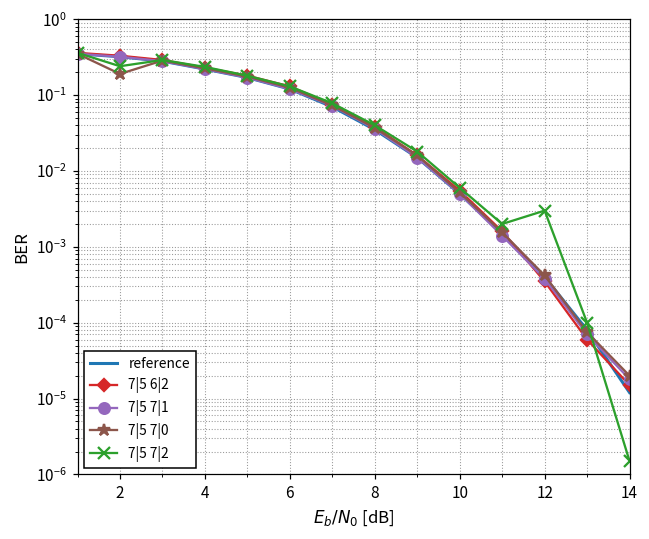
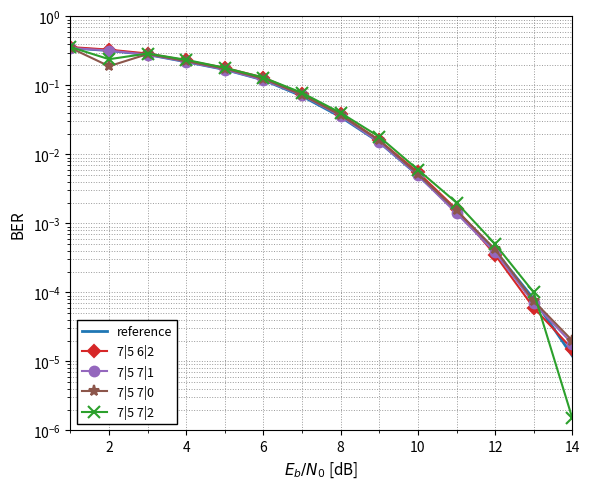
7|5 7|2, 12: 0.003 -> 0.0005
